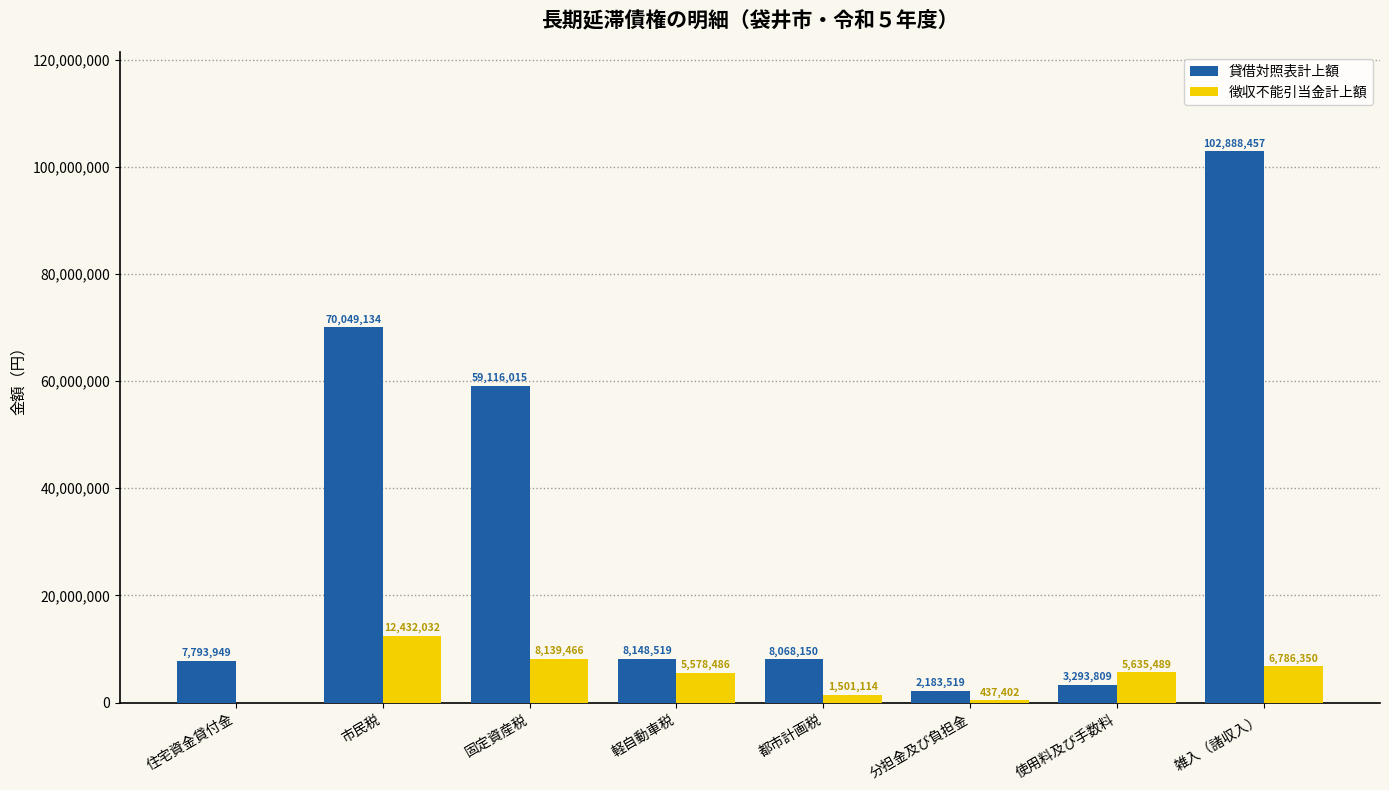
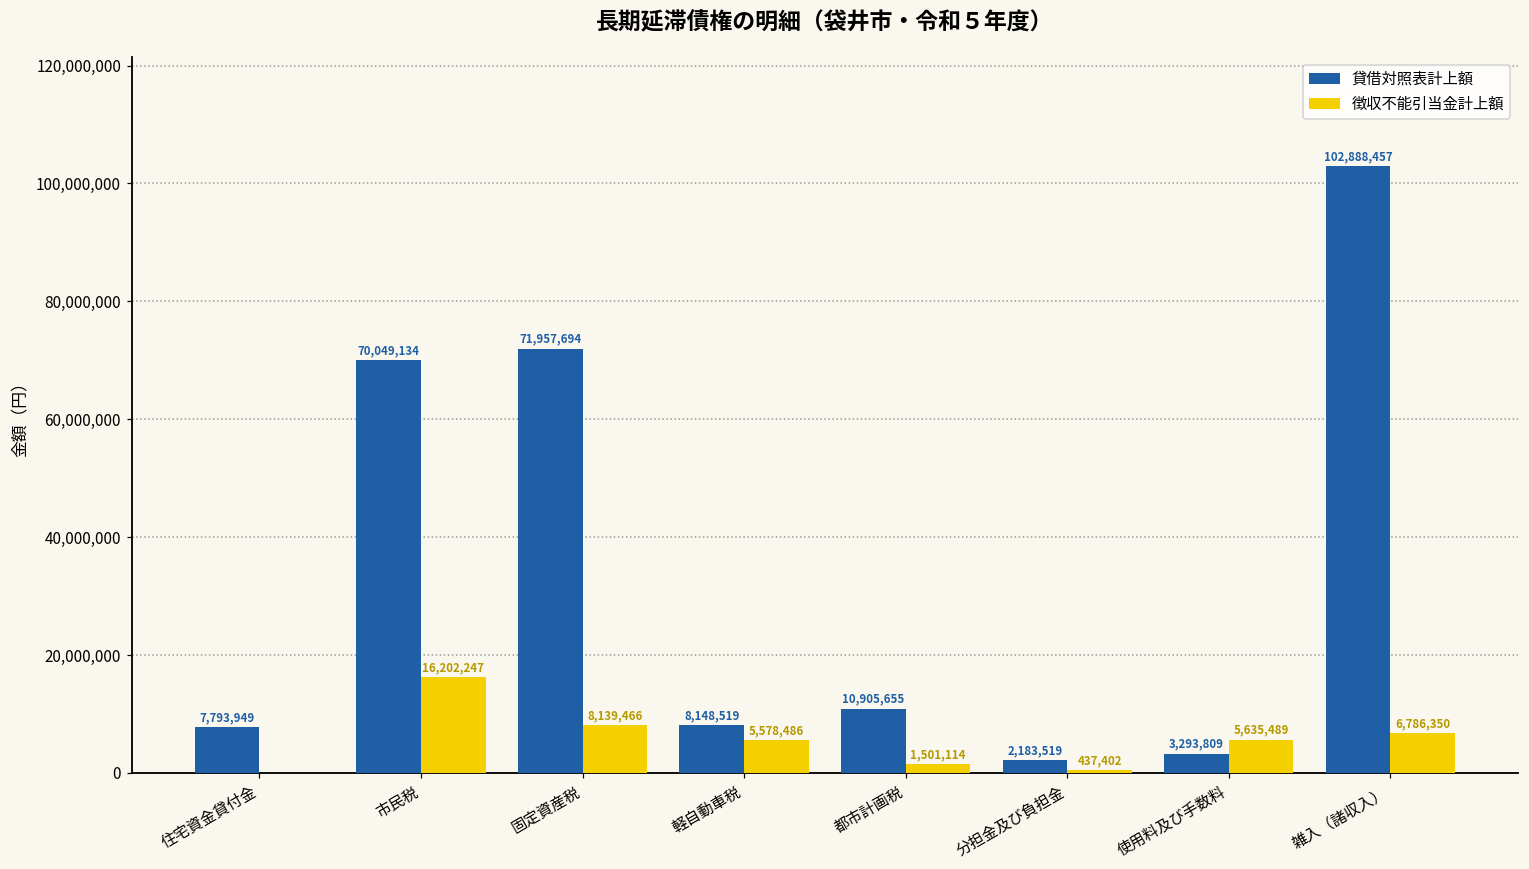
徴収不能引当金計上額, 市民税: 12,432,032 -> 16,202,247
貸借対照表計上額, 固定資産税: 59,116,015 -> 71,957,694
貸借対照表計上額, 都市計画税: 8,068,150 -> 10,905,655
